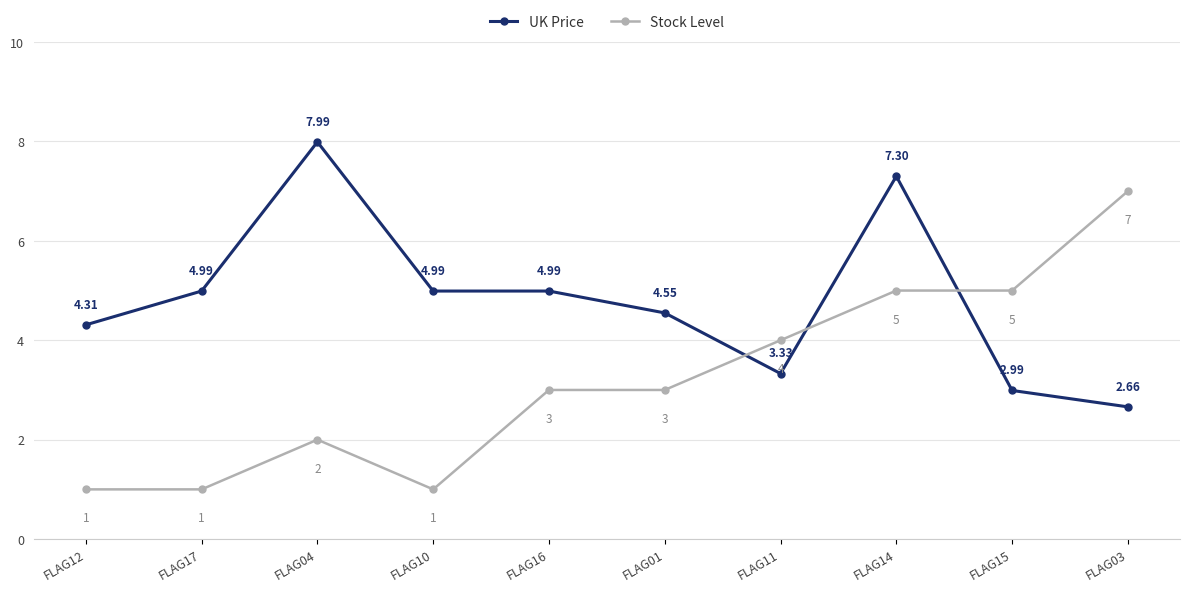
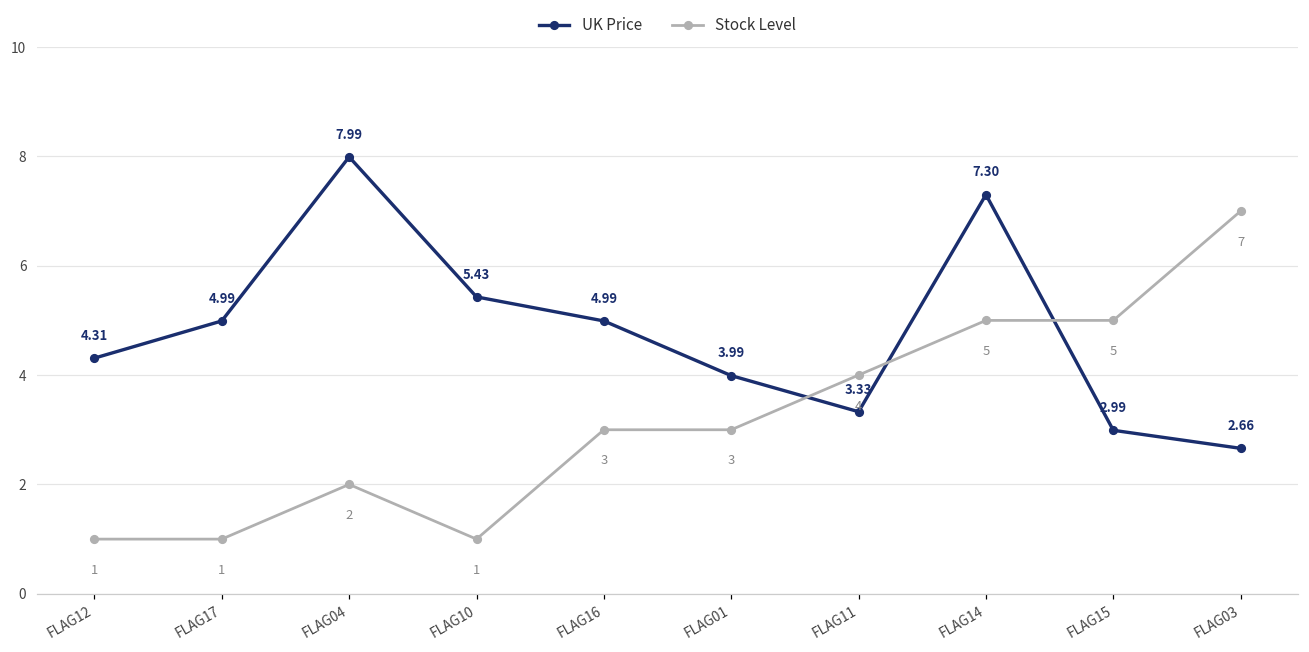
UK Price, FLAG10: 4.99 -> 5.43
UK Price, FLAG01: 4.55 -> 3.99
